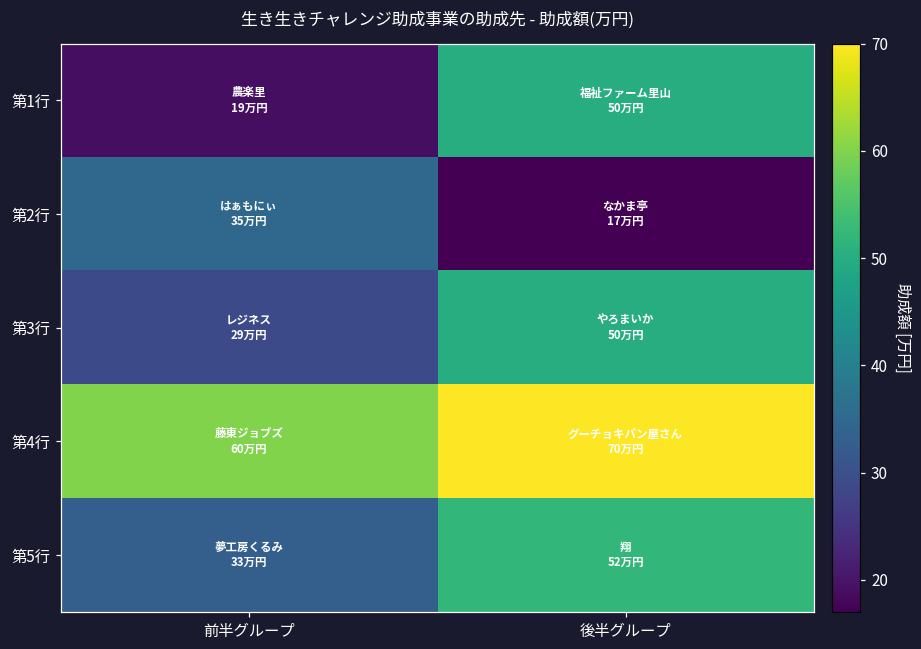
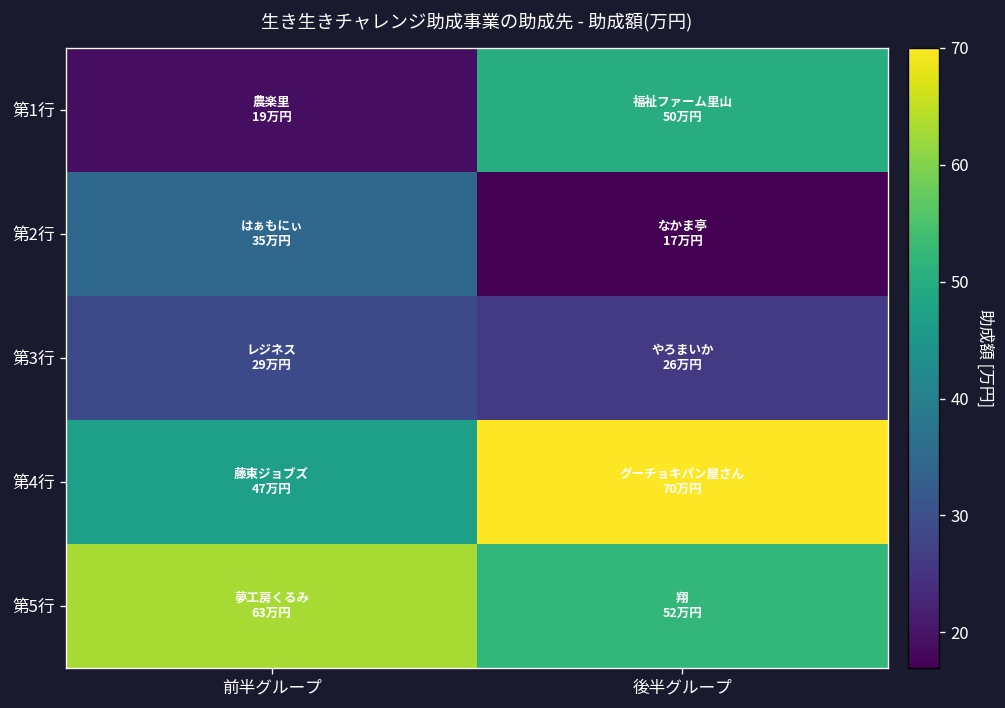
第3行, 後半グループ: 50 -> 26
第4行, 前半グループ: 60 -> 47
第5行, 前半グループ: 33 -> 63
